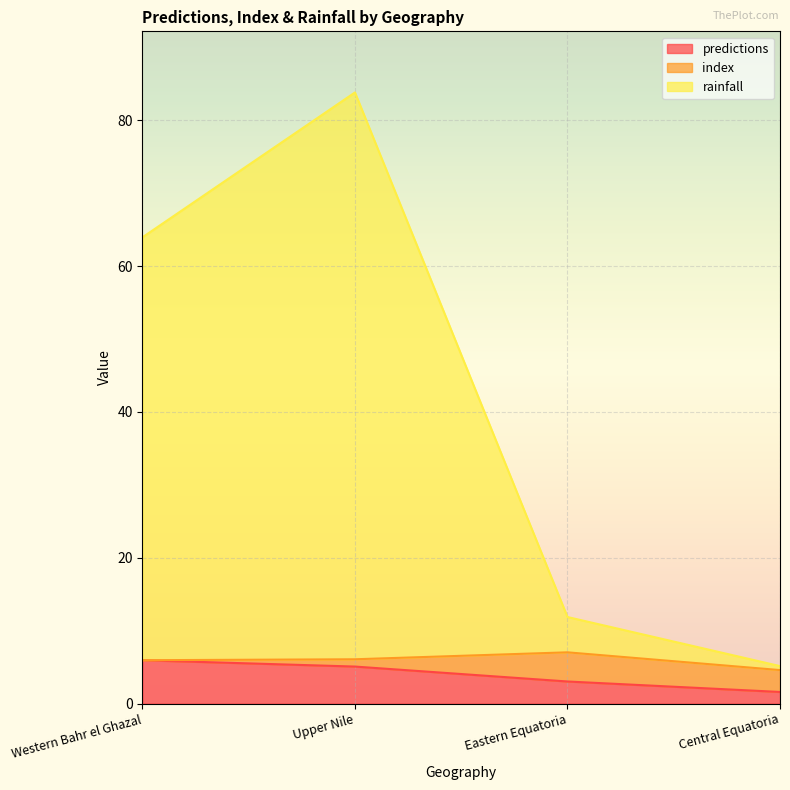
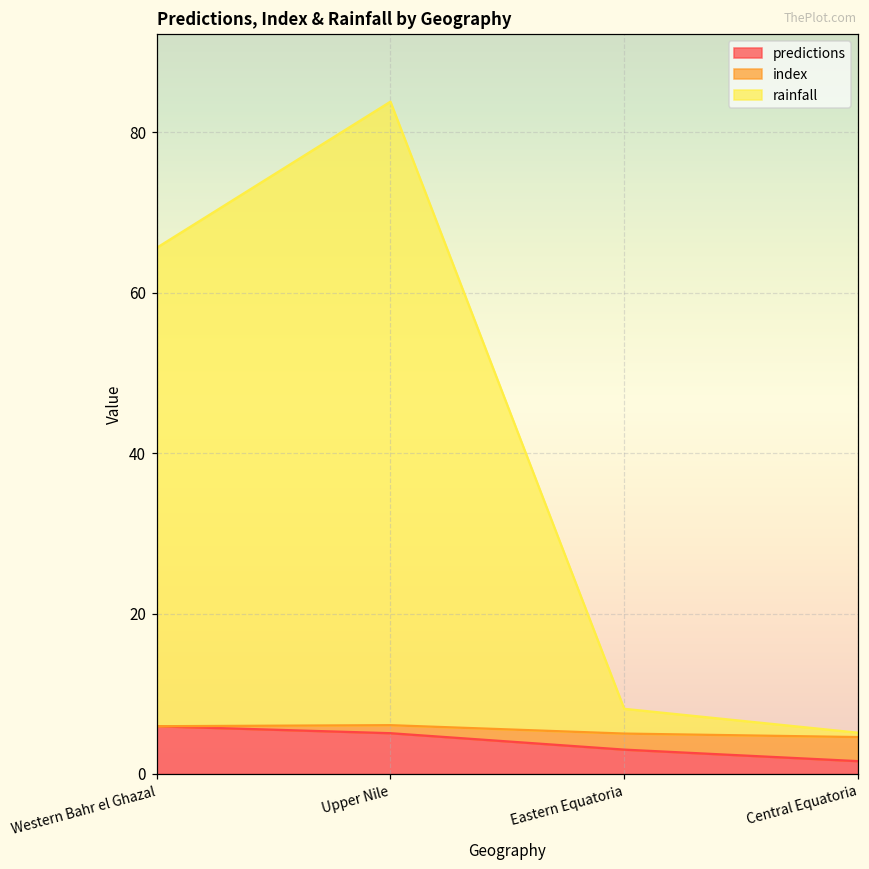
rainfall, Western Bahr el Ghazal: 58 -> 60
index, Eastern Equatoria: 4 -> 2
rainfall, Eastern Equatoria: 5 -> 3
